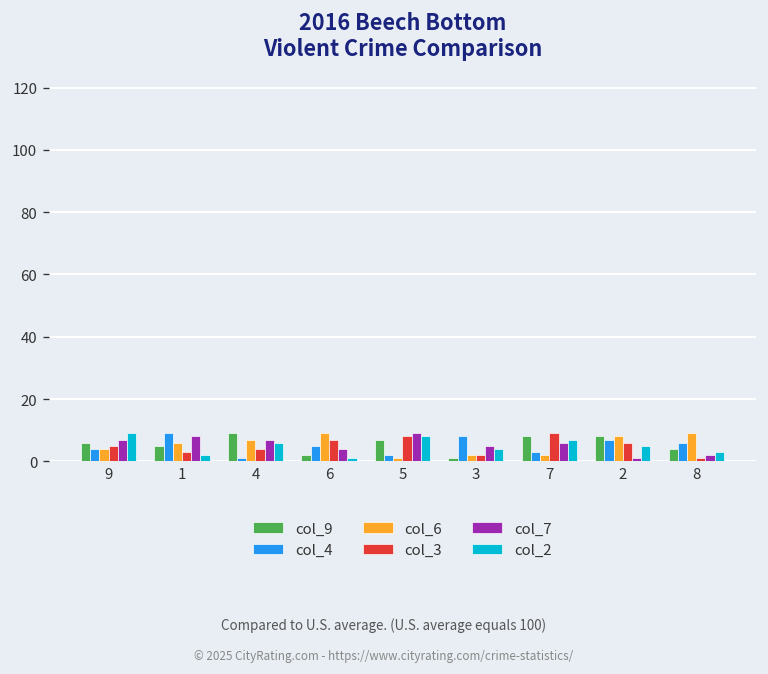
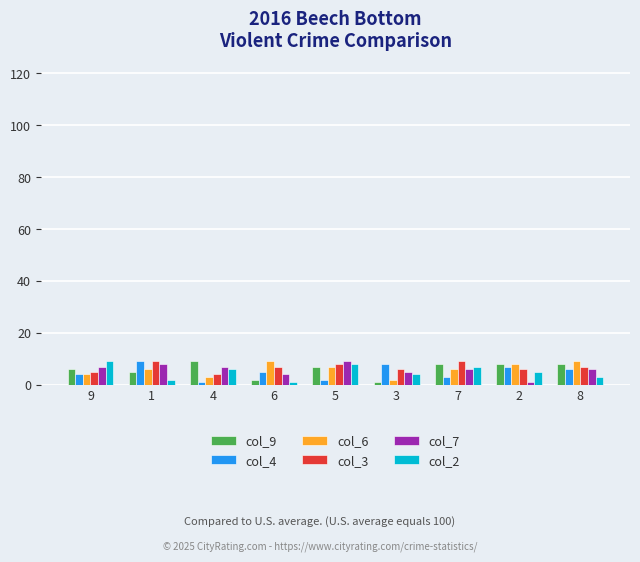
col_3, 1: 3 -> 9
col_6, 4: 7 -> 3
col_6, 5: 1 -> 7
col_3, 3: 2 -> 6
col_6, 7: 2 -> 6
col_9, 8: 4 -> 8
col_3, 8: 1 -> 7
col_7, 8: 2 -> 6
